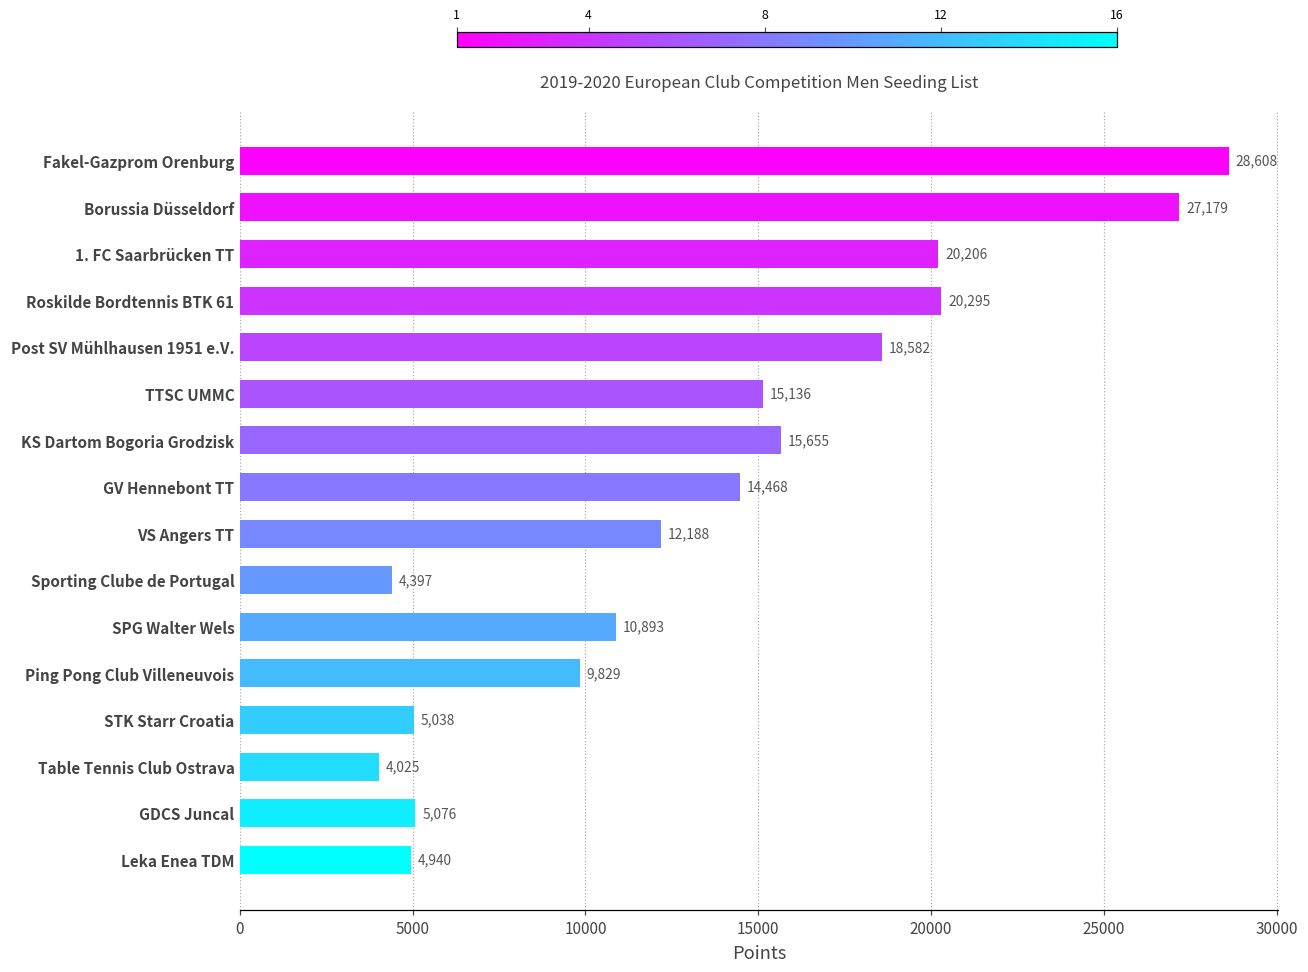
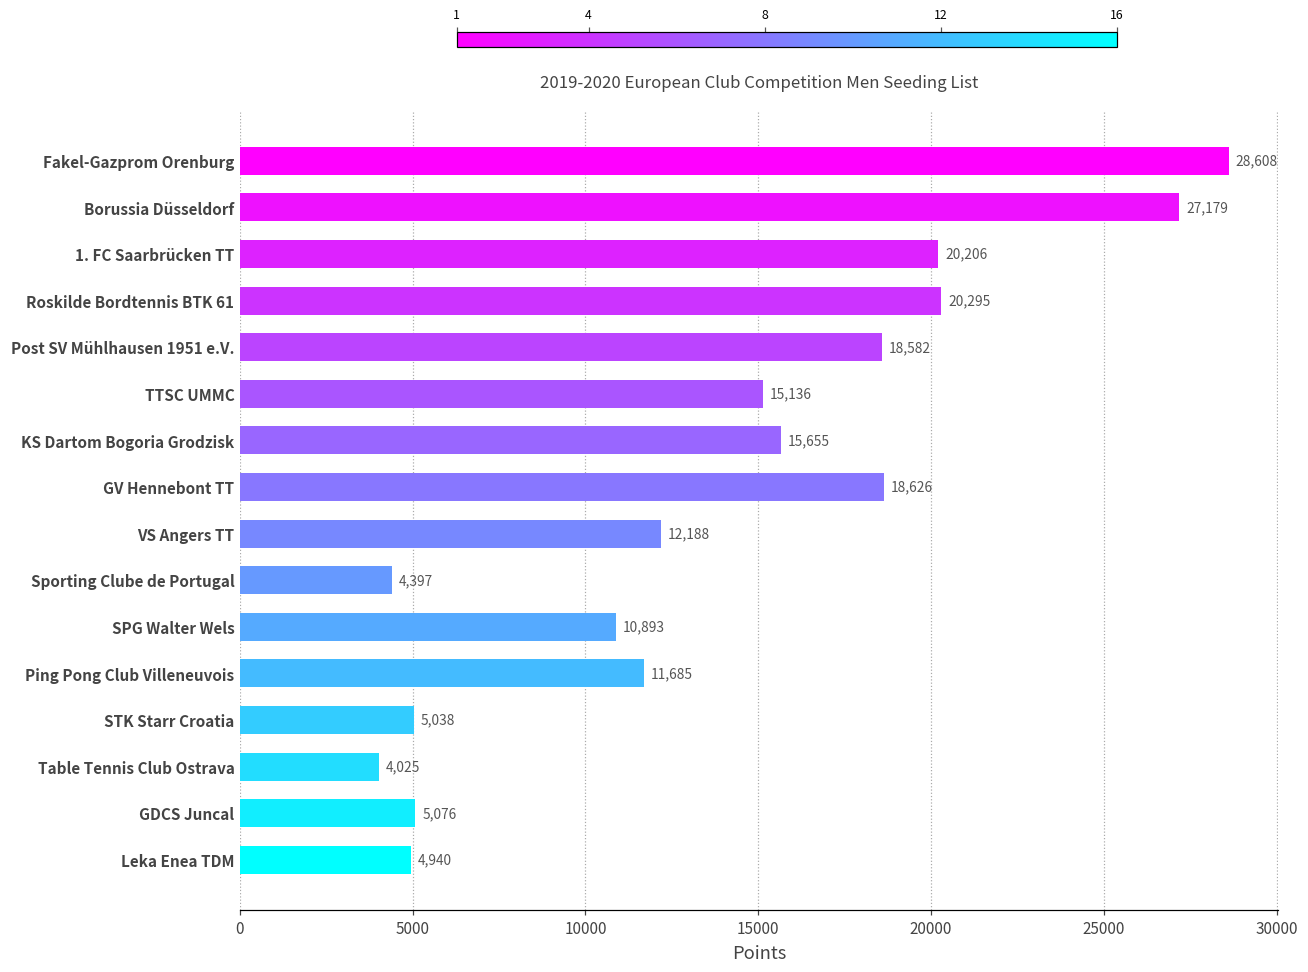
GV Hennebont TT: 14,468 -> 18,626
Ping Pong Club Villeneuvois: 9,829 -> 11,685
